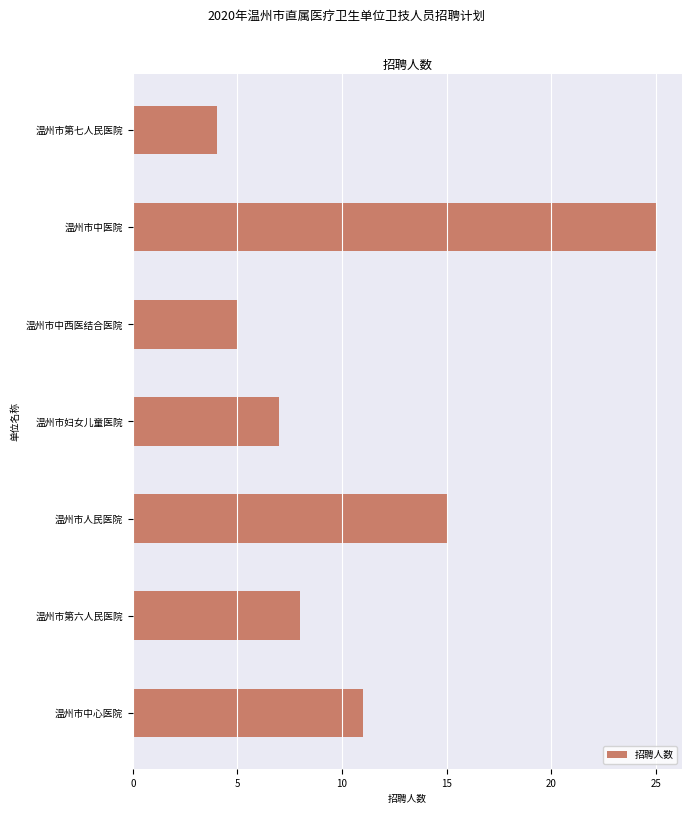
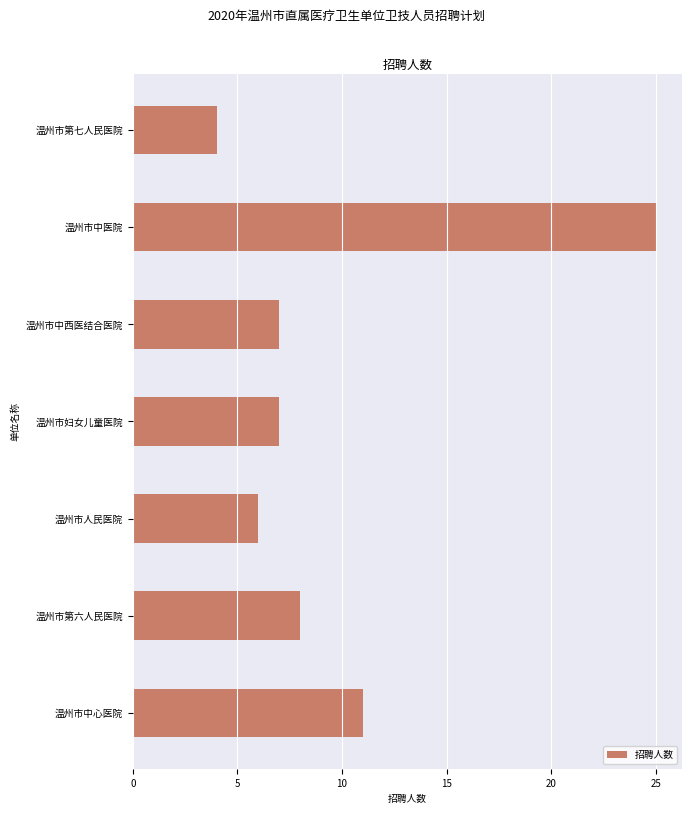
温州市中西医结合医院: 5 -> 7
温州市人民医院: 15 -> 6
